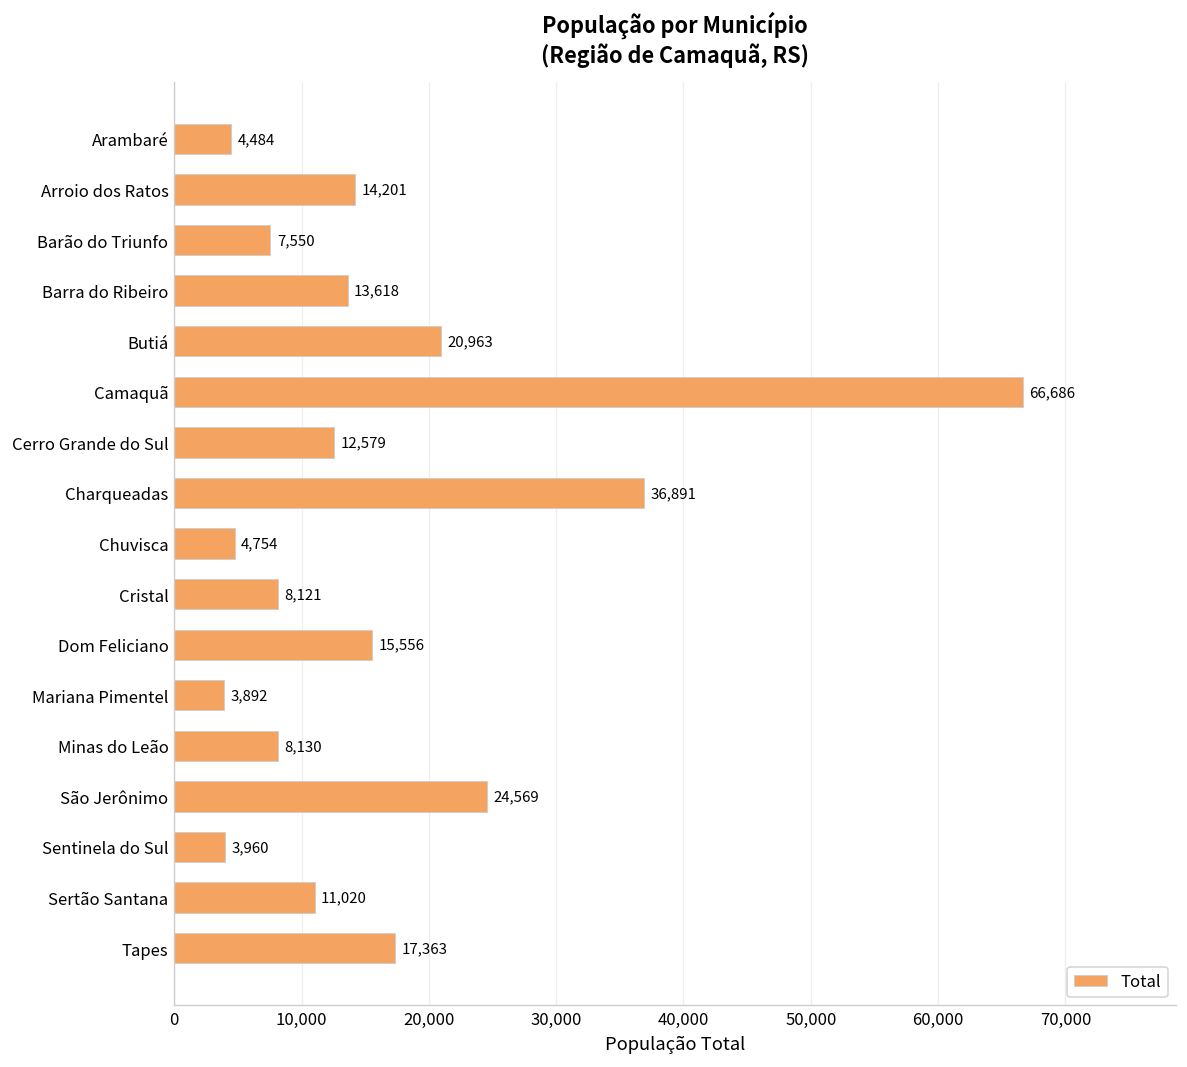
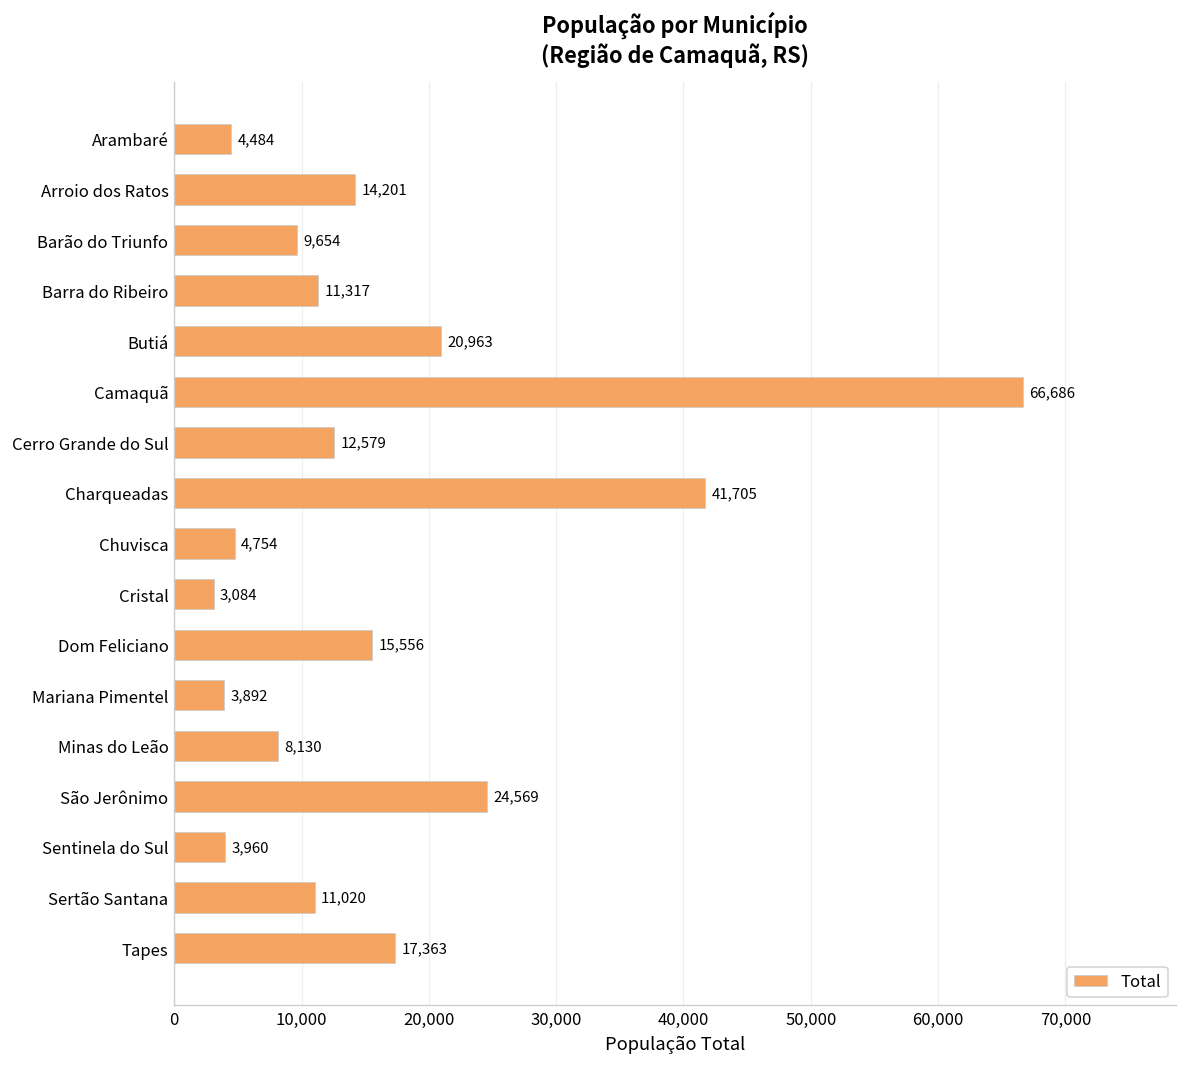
Barão do Triunfo: 7,550 -> 9,654
Barra do Ribeiro: 13,618 -> 11,317
Charqueadas: 36,891 -> 41,705
Cristal: 8,121 -> 3,084
